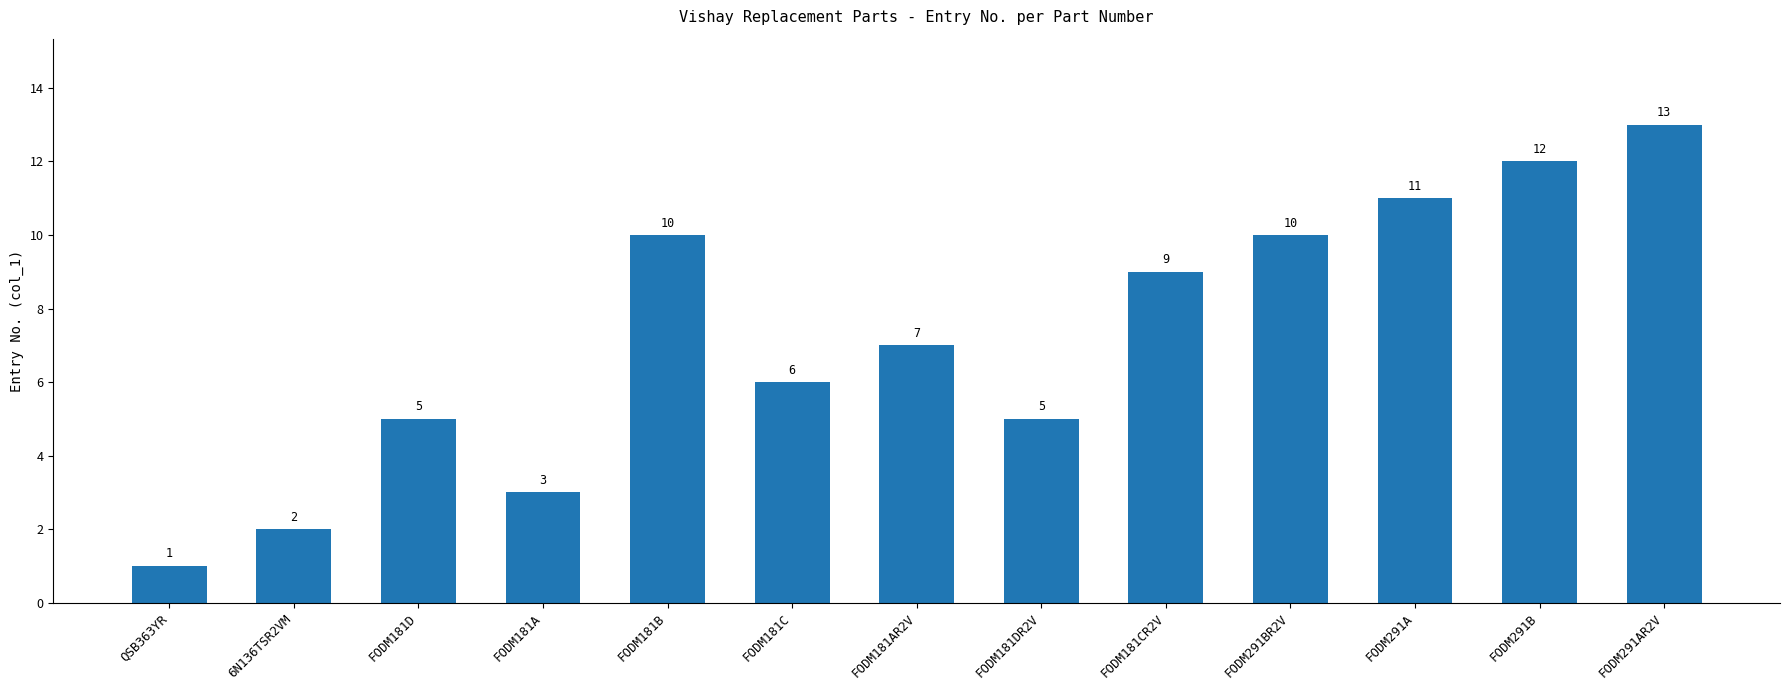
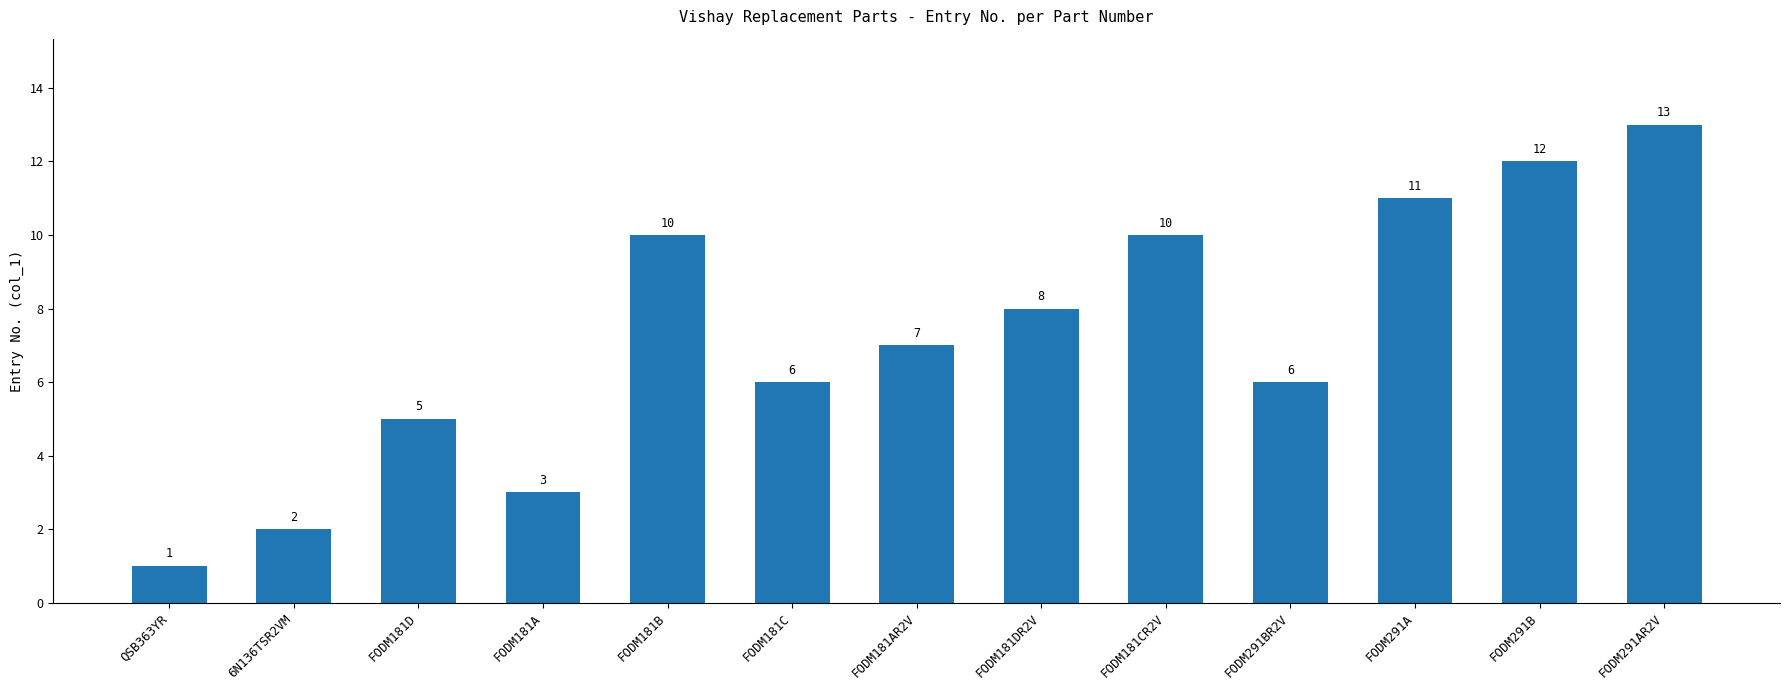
FODM181DR2V: 5 -> 8
FODM181CR2V: 9 -> 10
FODM291BR2V: 10 -> 6
